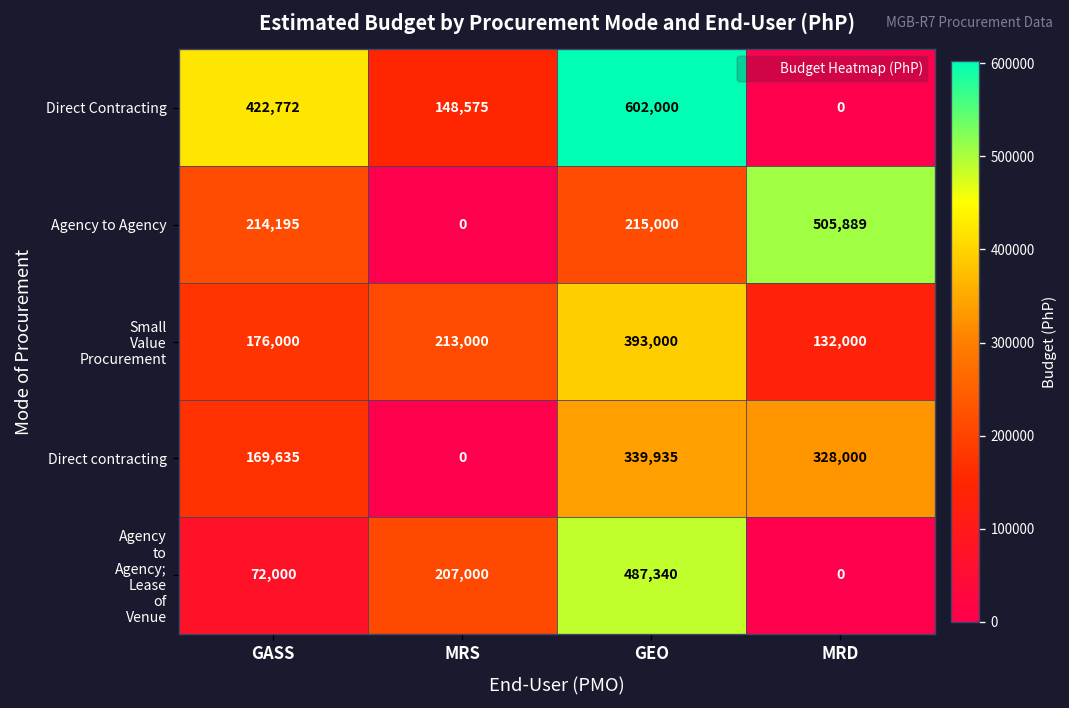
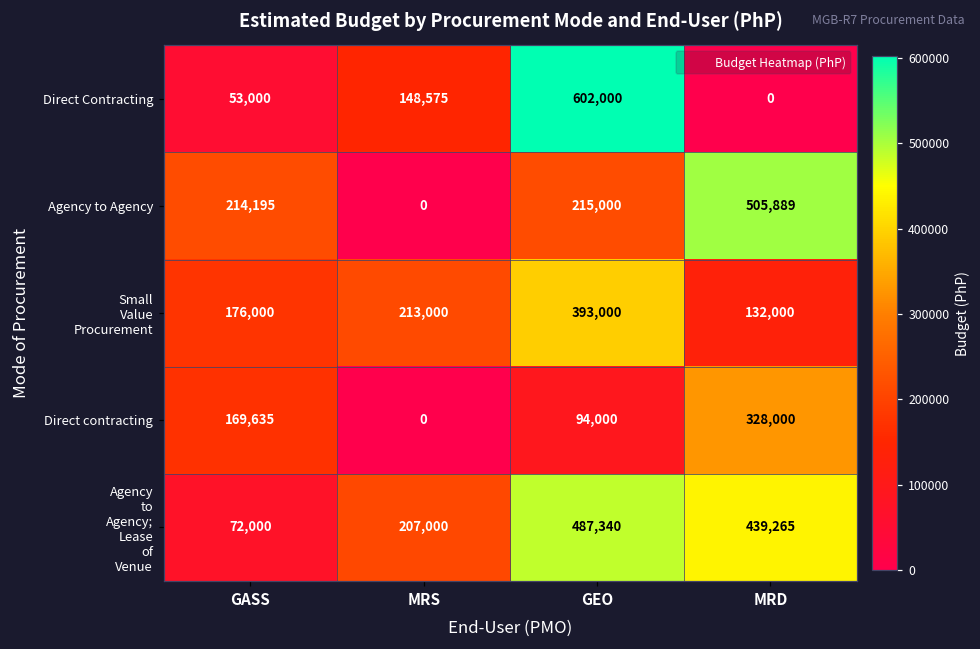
Direct Contracting, GASS: 422,772 -> 53,000
Direct contracting, GEO: 339,935 -> 94,000
Agency to Agency; Lease of Venue, MRD: 0 -> 439,265
